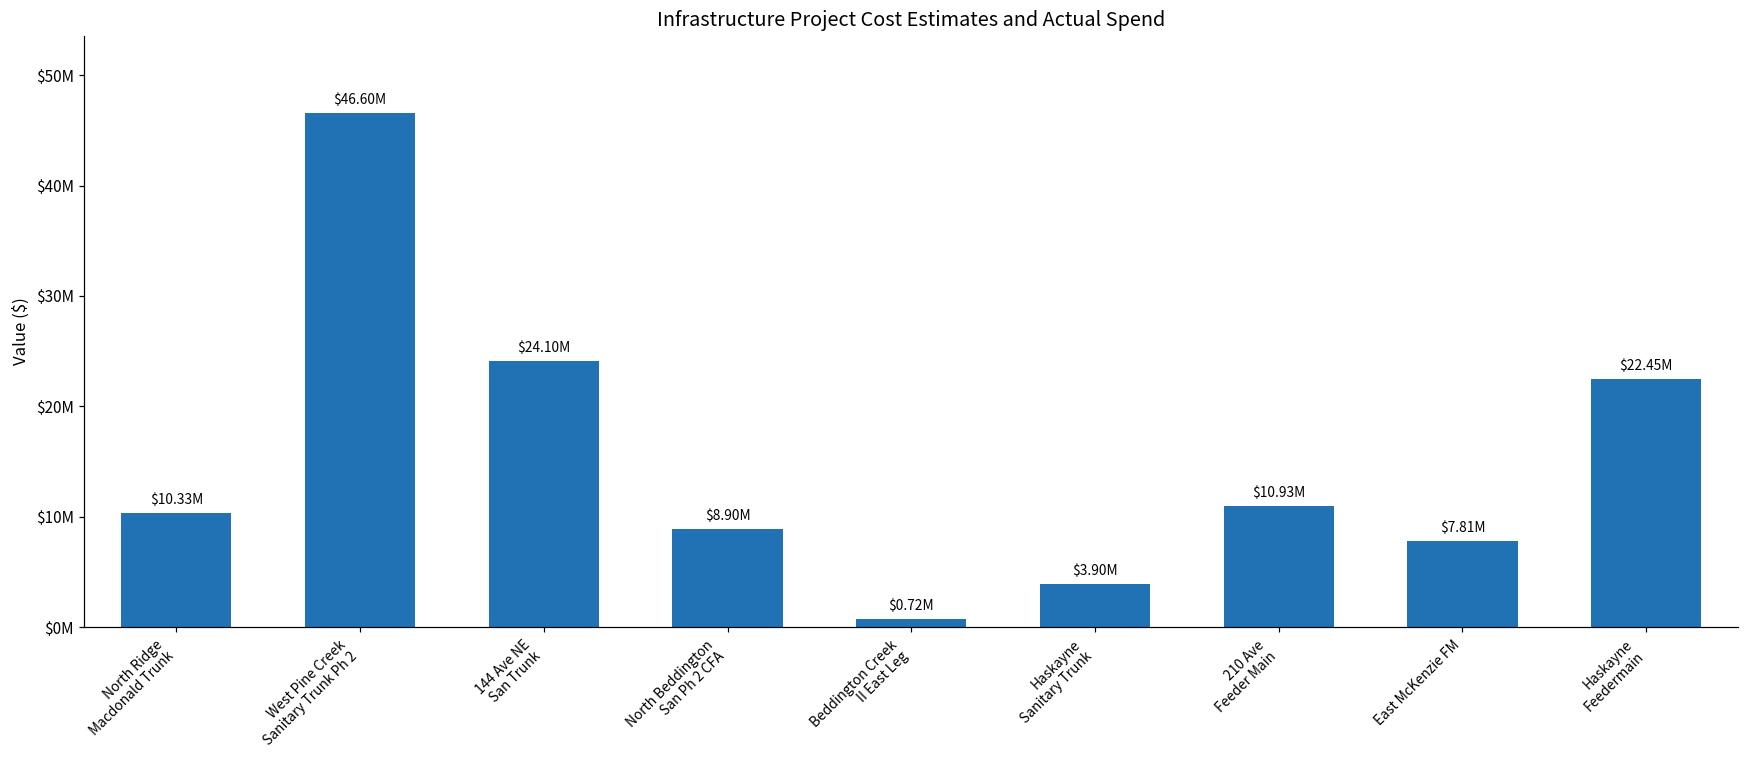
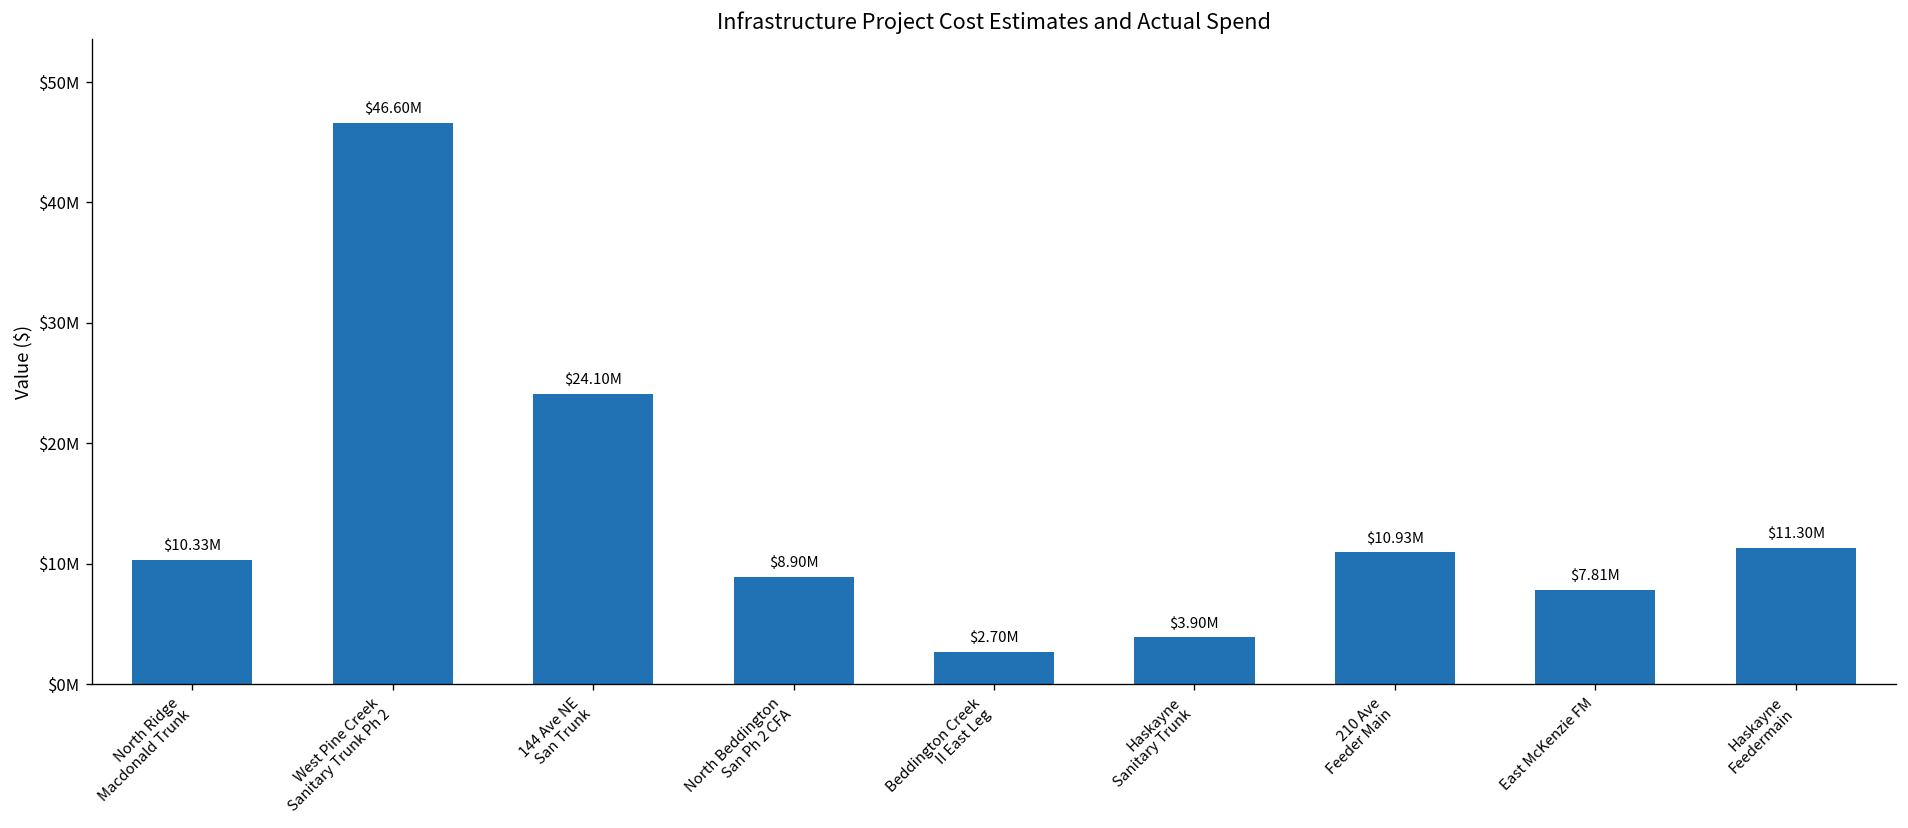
Beddington Creek II East Leg: $0.72M -> $2.70M
Haskayne Feedermain: $22.45M -> $11.30M
